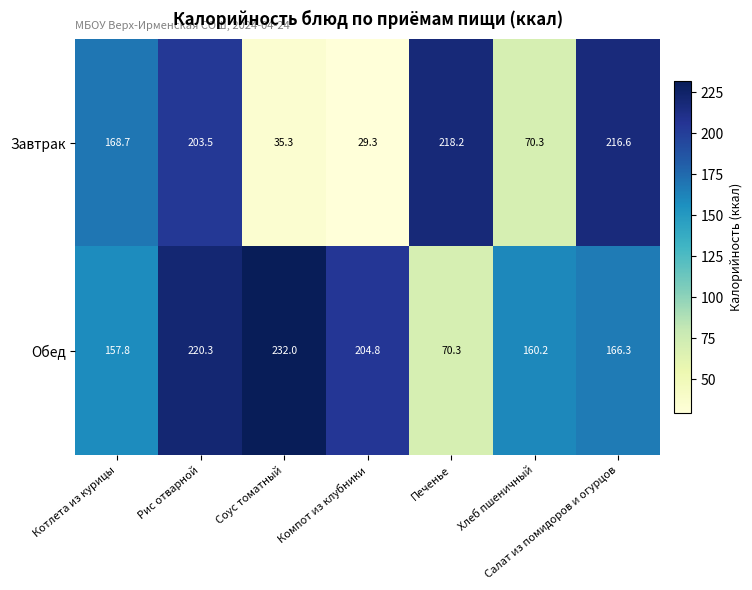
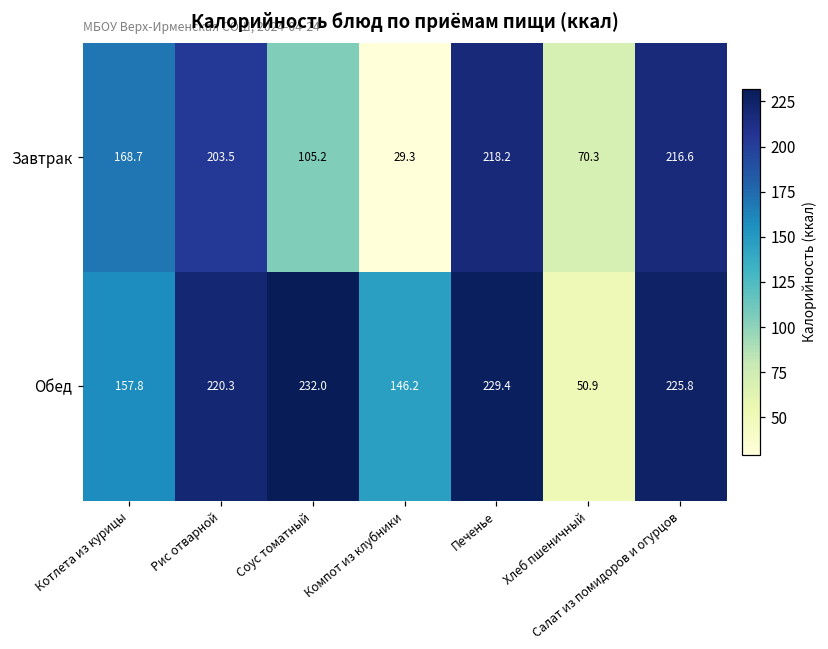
Завтрак, Соус томатный: 35.3 -> 105.2
Обед, Компот из клубники: 204.8 -> 146.2
Обед, Печенье: 70.3 -> 229.4
Обед, Хлеб пшеничный: 160.2 -> 50.9
Обед, Салат из помидоров и огурцов: 166.3 -> 225.8
